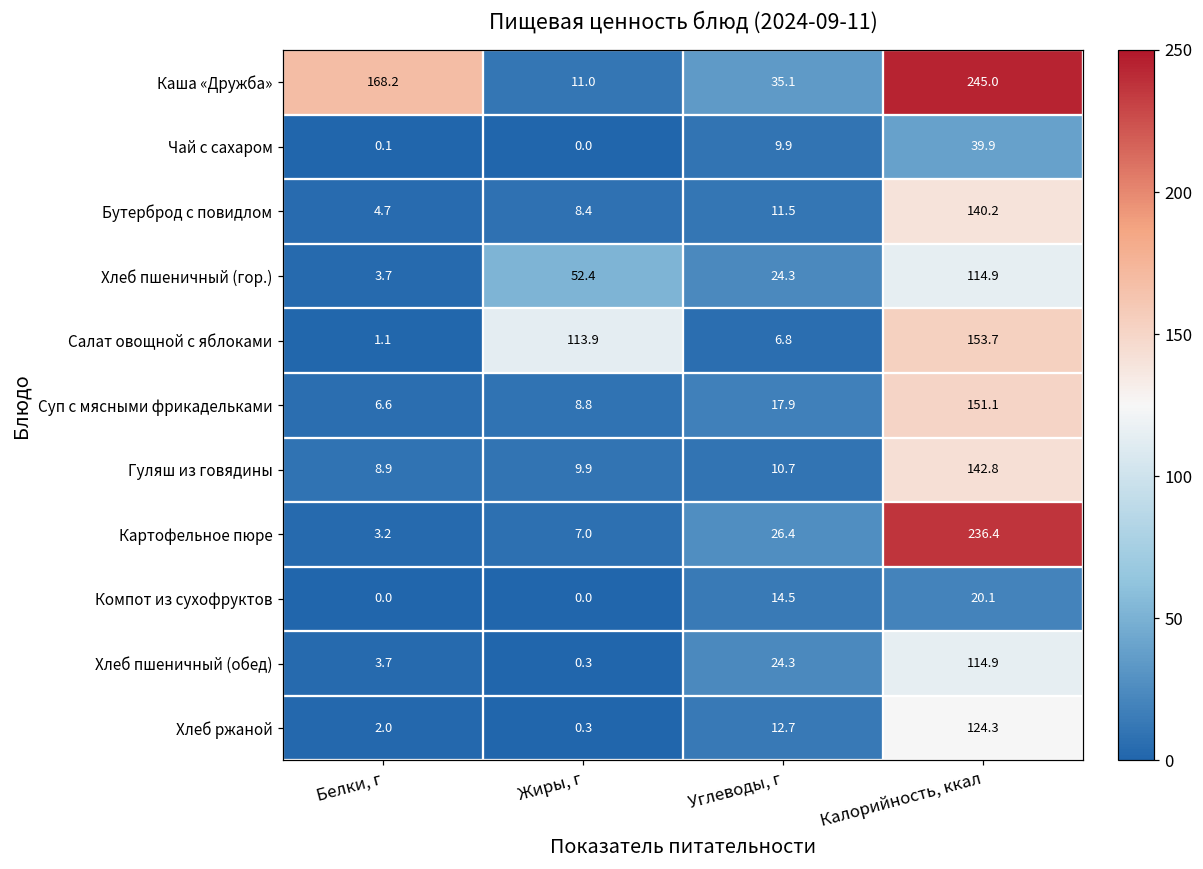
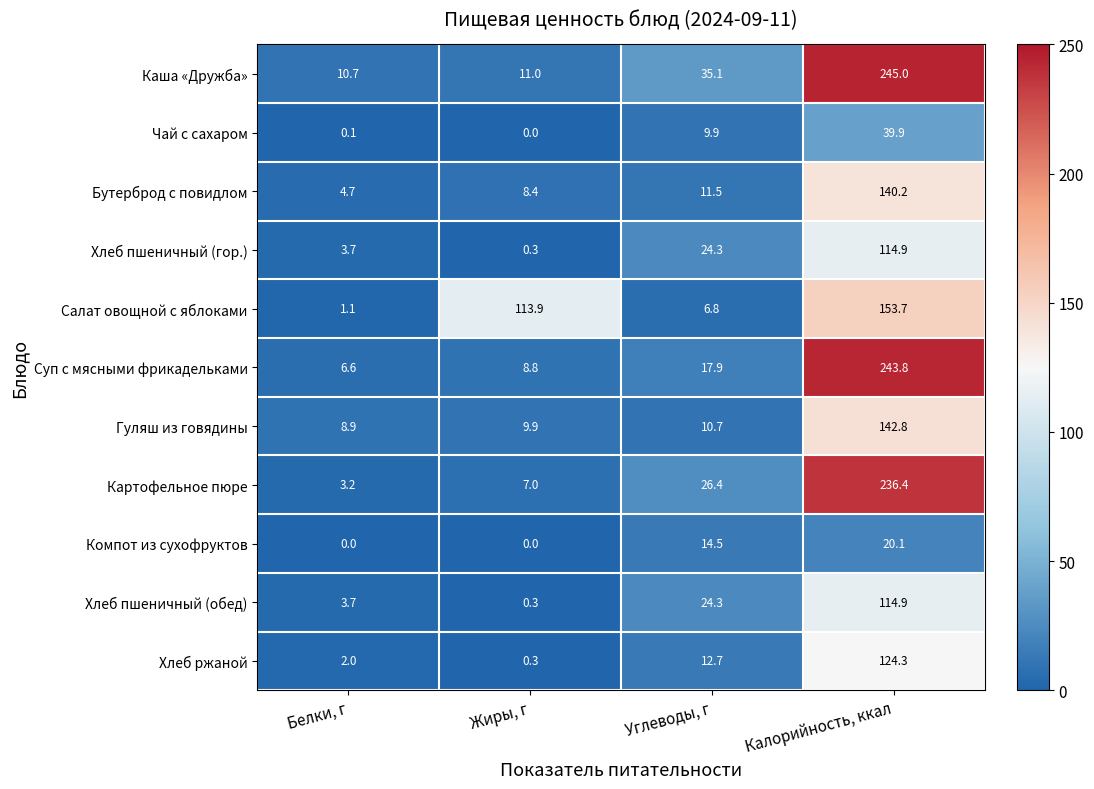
Каша «Дружба», Белки, г: 168.2 -> 10.7
Хлеб пшеничный (гор.), Жиры, г: 52.4 -> 0.3
Суп с мясными фрикадельками, Калорийность, ккал: 151.1 -> 243.8
